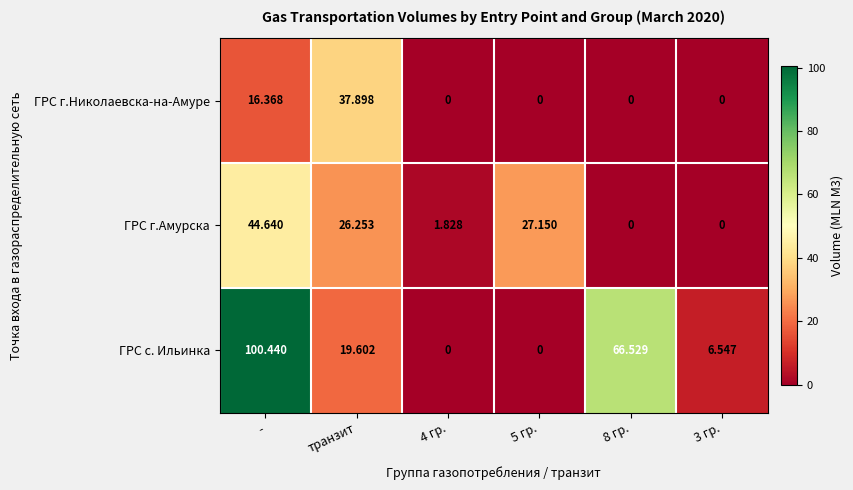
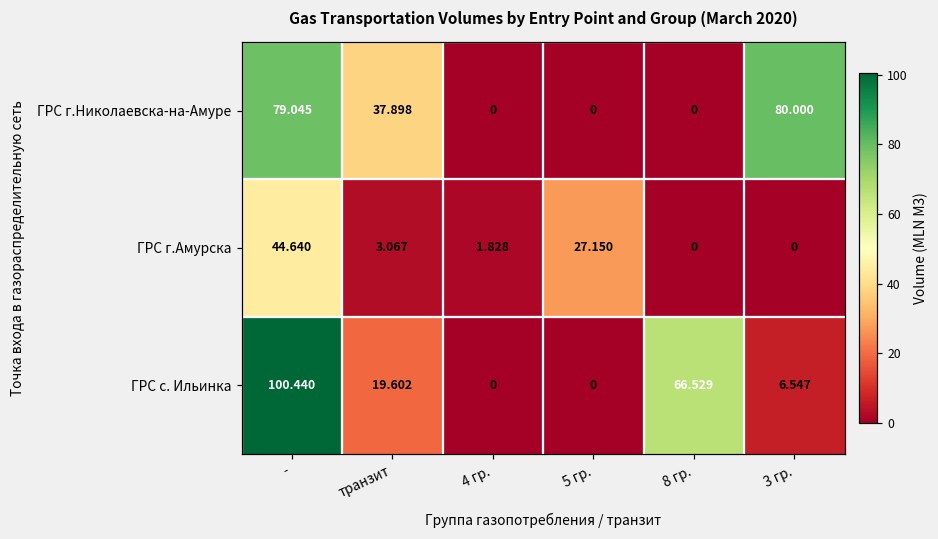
ГРС г.Николаевска-на-Амуре, -: 16.368 -> 79.045
ГРС г.Николаевска-на-Амуре, 3 гр.: 0 -> 80.000
ГРС г.Амурска, транзит: 26.253 -> 3.067
